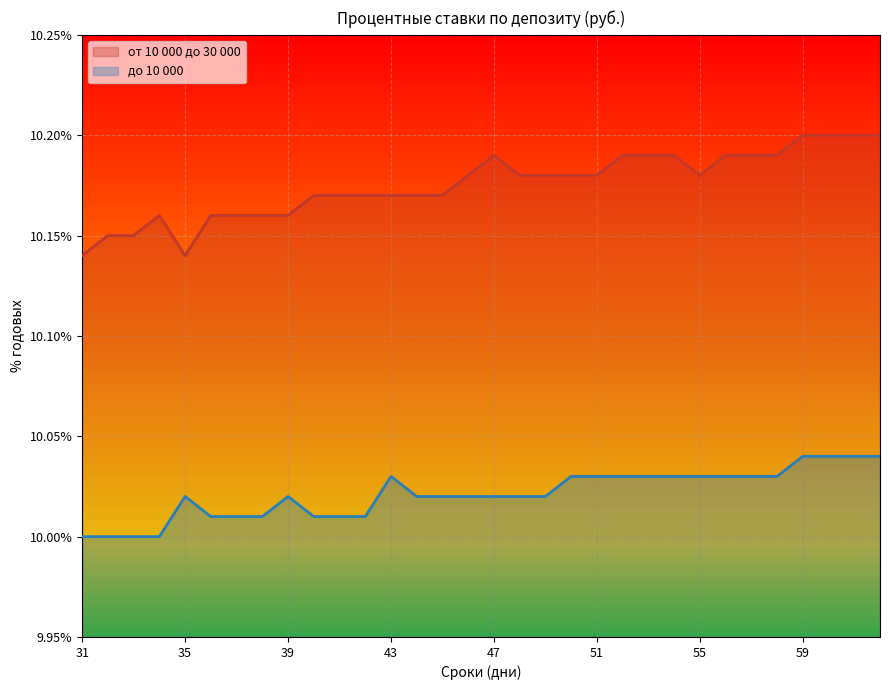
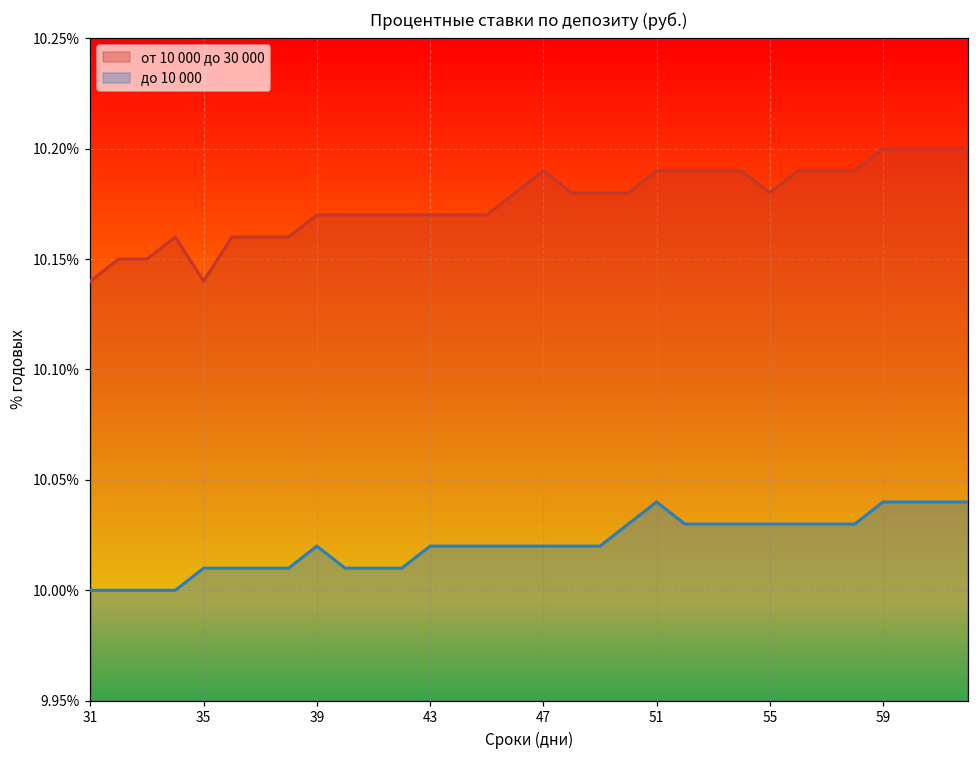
до 10 000, 35: 10.02% -> 10.01%
от 10 000 до 30 000, 39: 10.16% -> 10.17%
до 10 000, 43: 10.03% -> 10.02%
от 10 000 до 30 000, 51: 10.18% -> 10.19%
до 10 000, 51: 10.03% -> 10.04%
